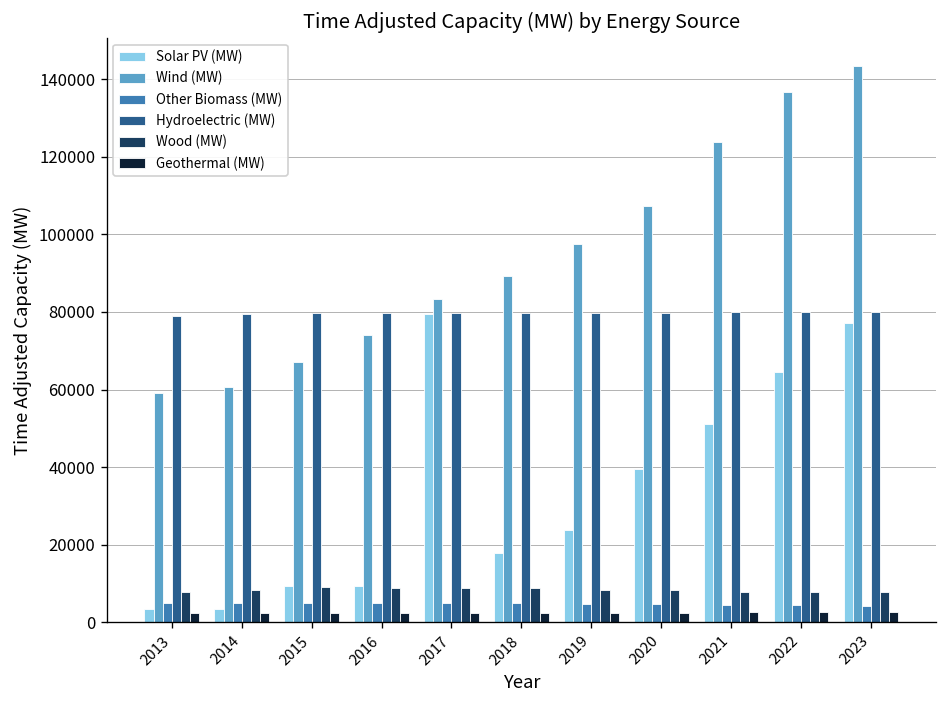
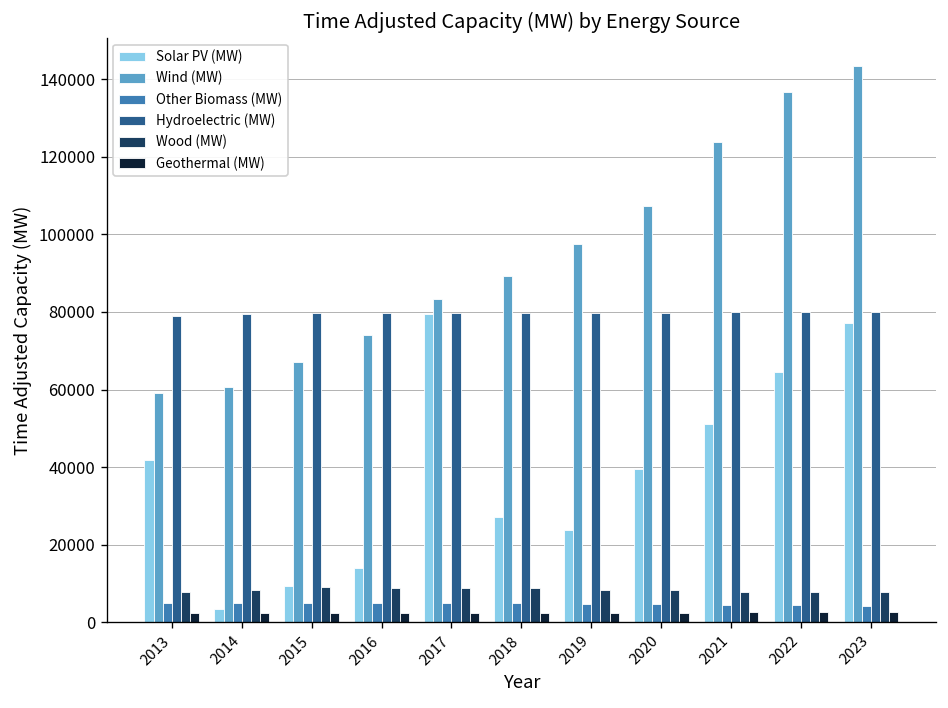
Solar PV (MW), 2013: 4000 -> 42000
Solar PV (MW), 2016: 9000 -> 14000
Solar PV (MW), 2018: 18000 -> 27000
